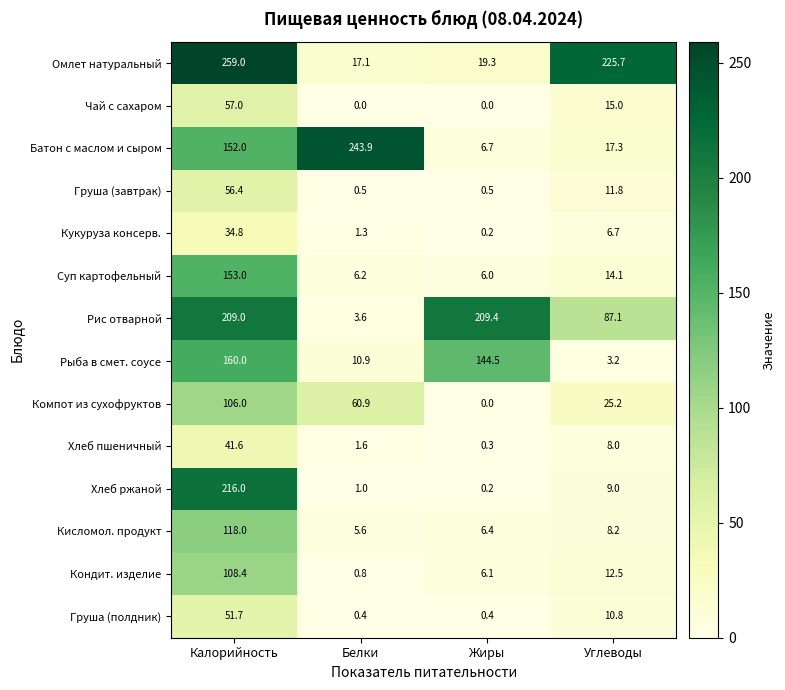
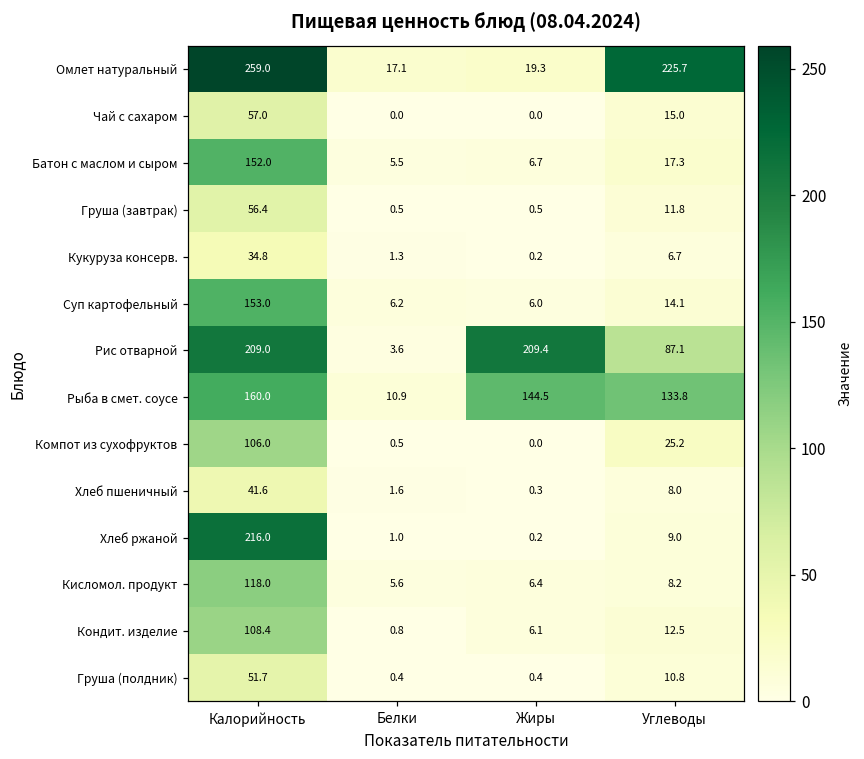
Батон с маслом и сыром, Белки: 243.9 -> 5.5
Рыба в смет. соусе, Углеводы: 3.2 -> 133.8
Компот из сухофруктов, Белки: 60.9 -> 0.5
